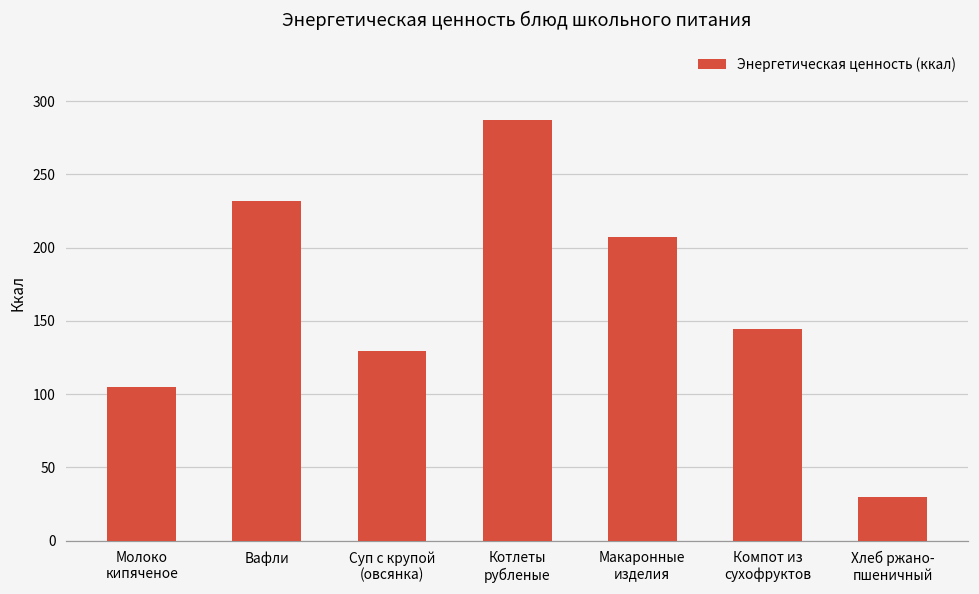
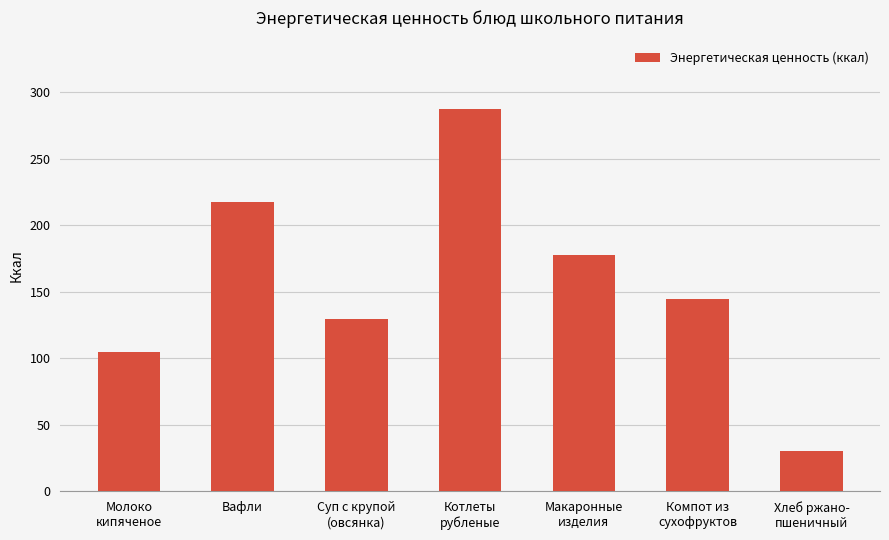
Вафли: 232 -> 218
Макаронные изделия: 207 -> 178
